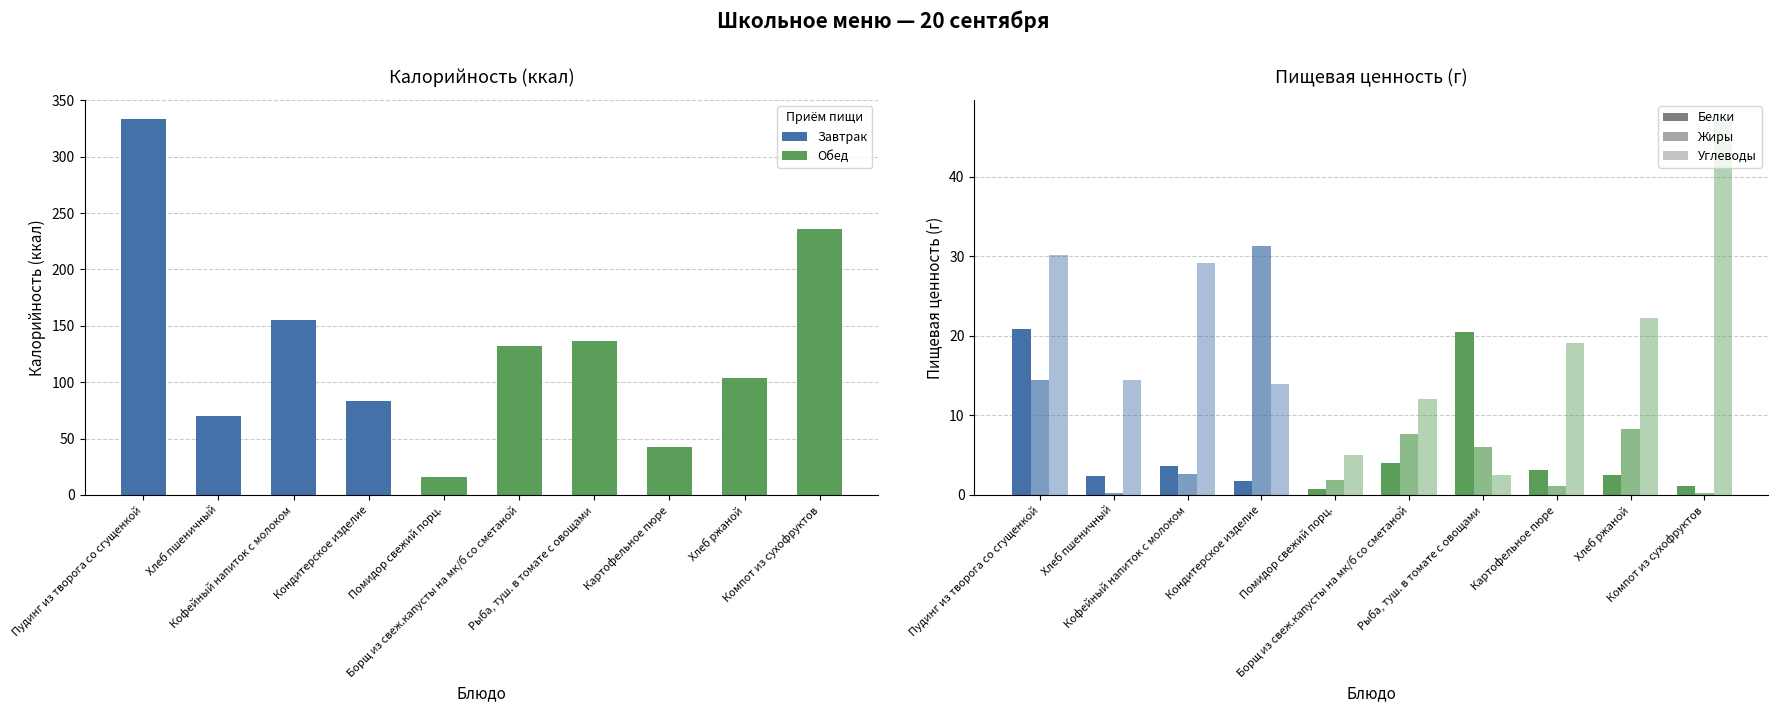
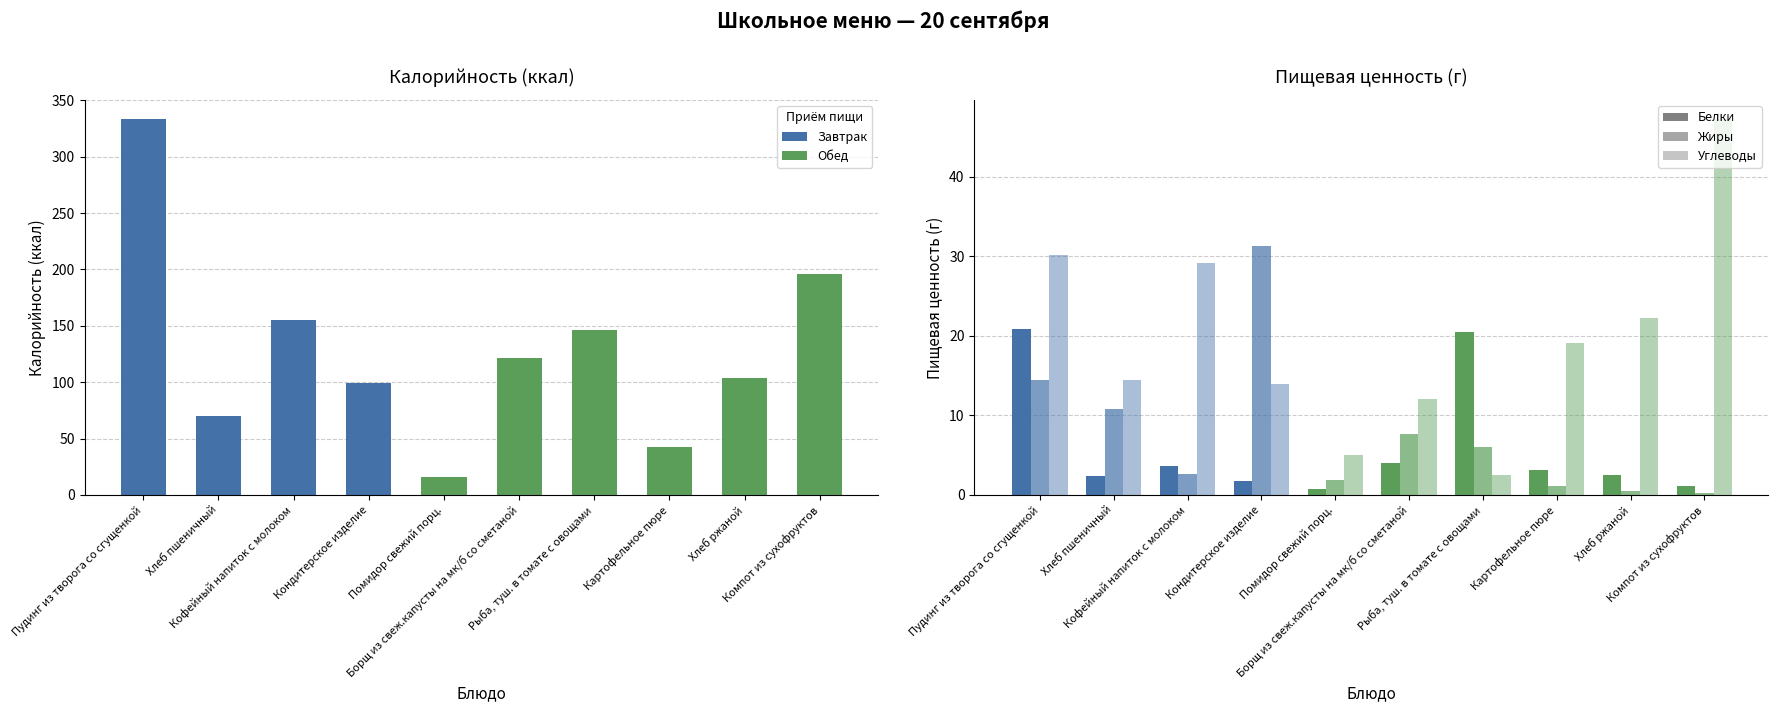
Калорийность (ккал), Кондитерское изделие: 83 -> 99
Калорийность (ккал), Борщ из свеж.капусты на мк/б со сметаной: 132 -> 122
Калорийность (ккал), Рыба, туш. в томате с овощами: 137 -> 146
Калорийность (ккал), Компот из сухофруктов: 236 -> 196
Пищевая ценность (г), Хлеб пшеничный: 0 -> 11
Пищевая ценность (г), Хлеб ржаной: 8 -> 1
